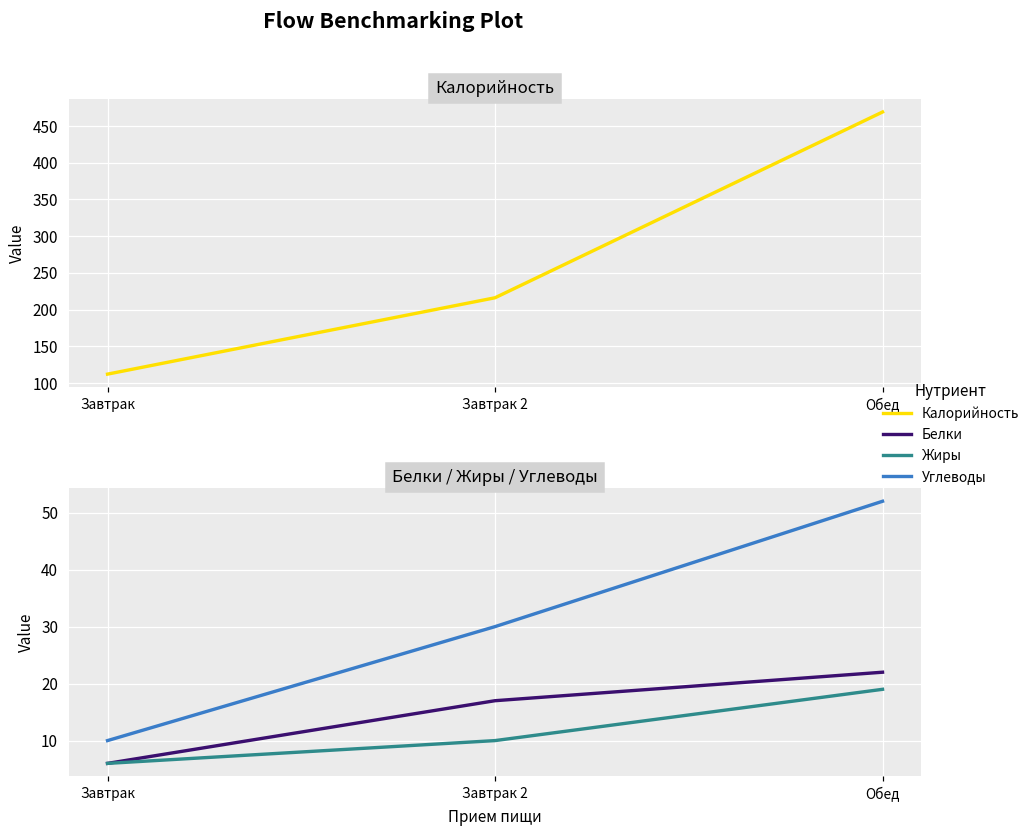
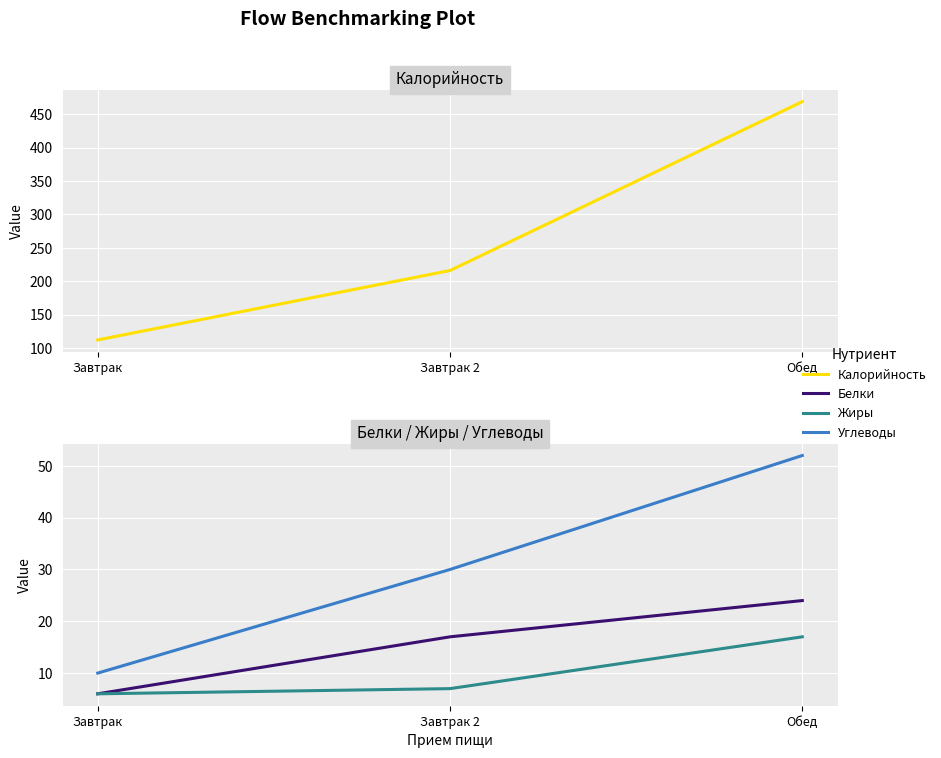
Белки / Жиры / Углеводы, Жиры, Завтрак 2: 10 -> 7
Белки / Жиры / Углеводы, Белки, Обед: 22 -> 24
Белки / Жиры / Углеводы, Жиры, Обед: 19 -> 17
